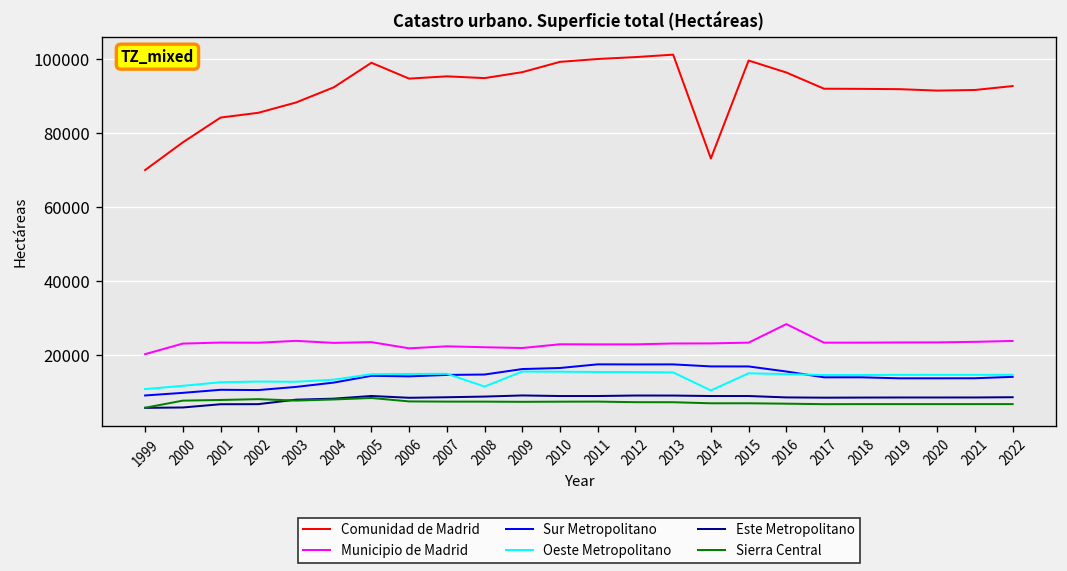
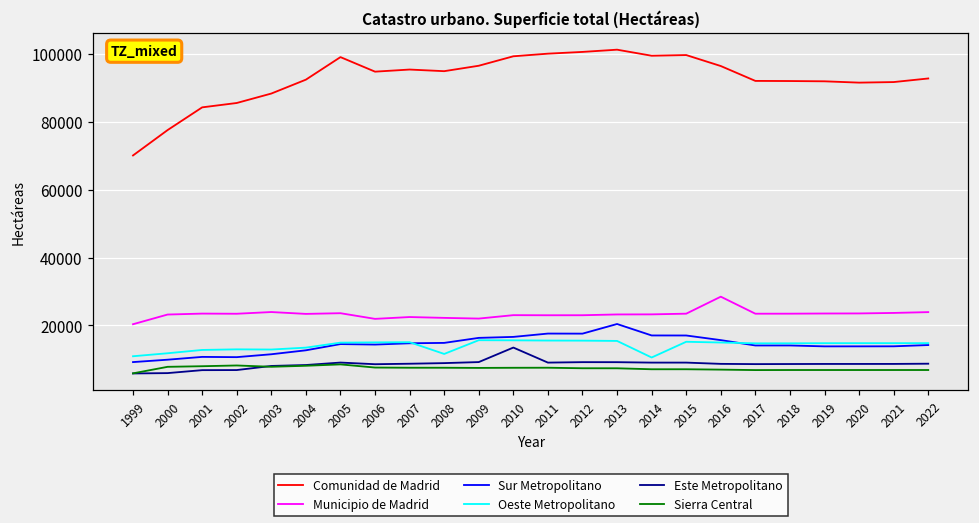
Este Metropolitano, 2010: 9000 -> 13000
Sur Metropolitano, 2013: 18000 -> 20000
Comunidad de Madrid, 2014: 73000 -> 99000
